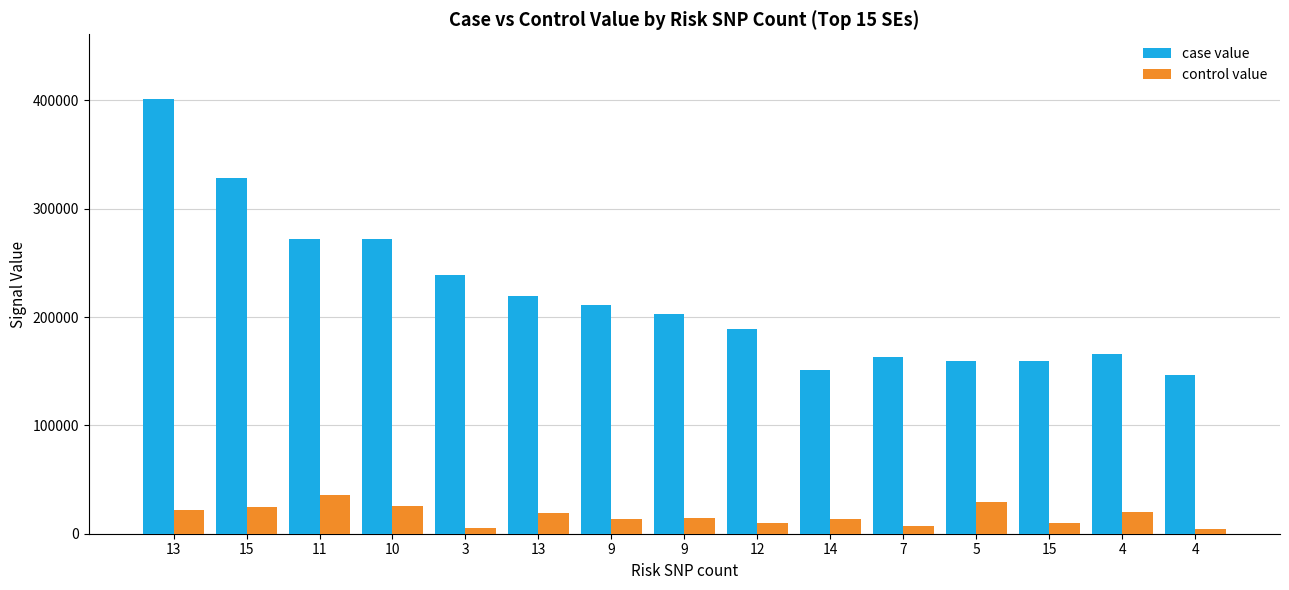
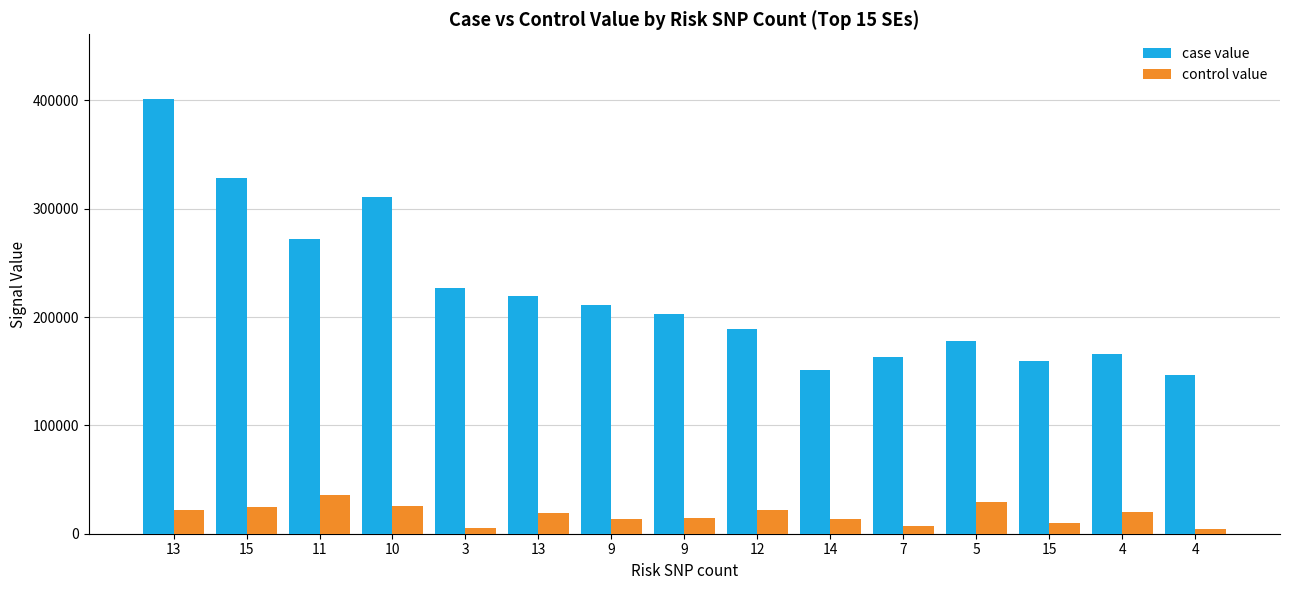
case value, 10: 272000 -> 310000
case value, 3: 239000 -> 226000
control value, 12: 10000 -> 22000
case value, 5: 159000 -> 178000
